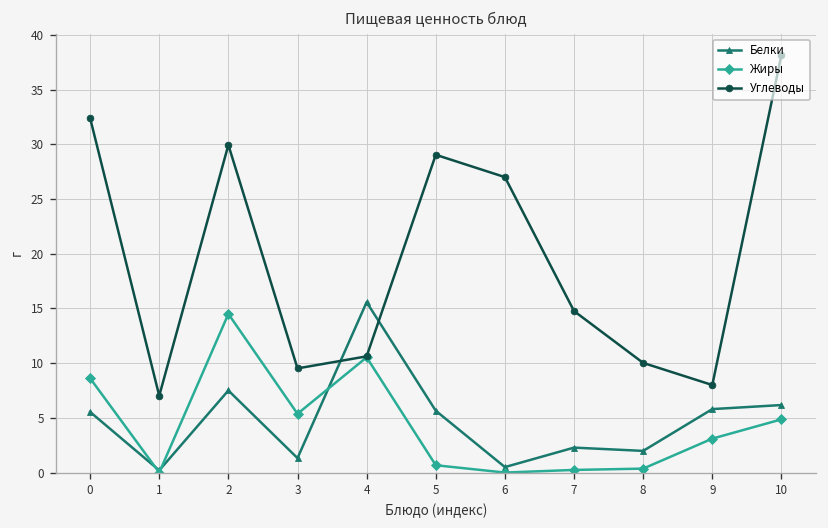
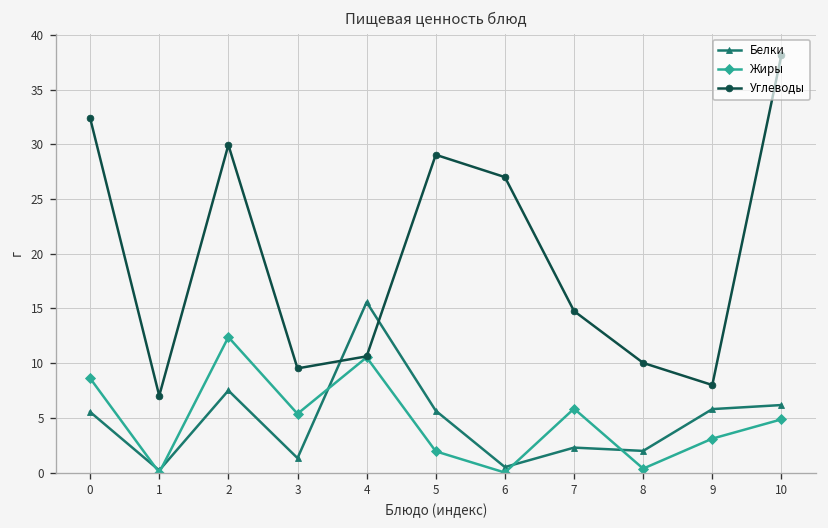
Жиры, 2: 15 -> 12
Жиры, 5: 1 -> 2
Жиры, 7: 0 -> 6
